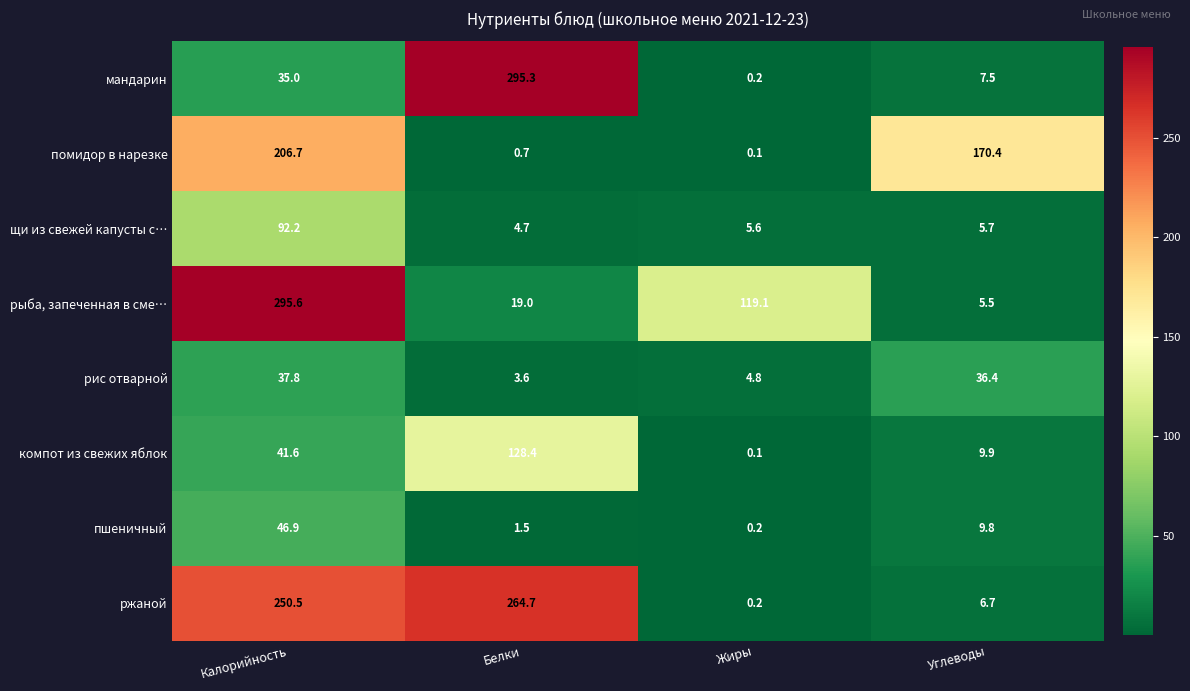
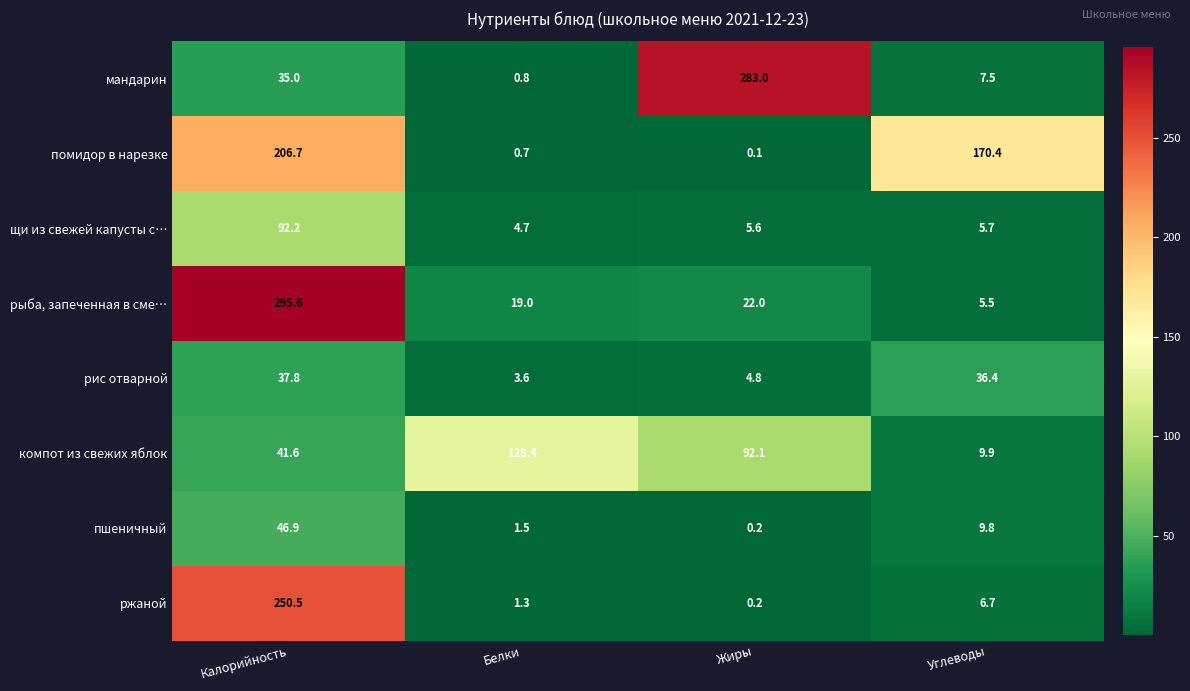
мандарин, Белки: 295.3 -> 0.8
мандарин, Жиры: 0.2 -> 283.0
рыба, запеченная в сме…, Жиры: 119.1 -> 22.0
компот из свежих яблок, Жиры: 0.1 -> 92.1
ржаной, Белки: 264.7 -> 1.3
